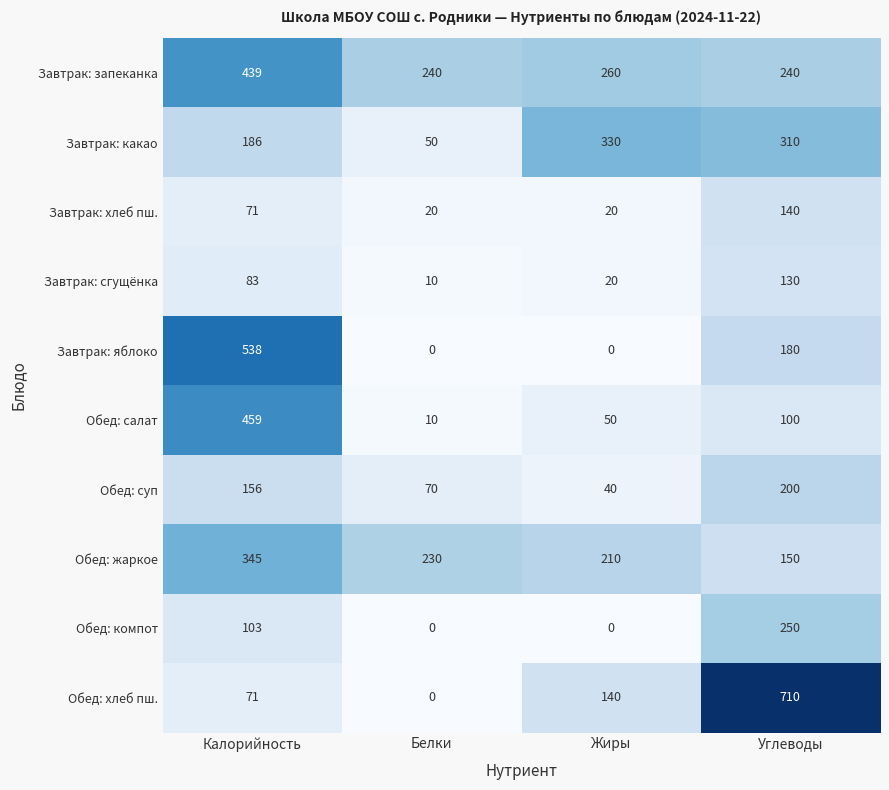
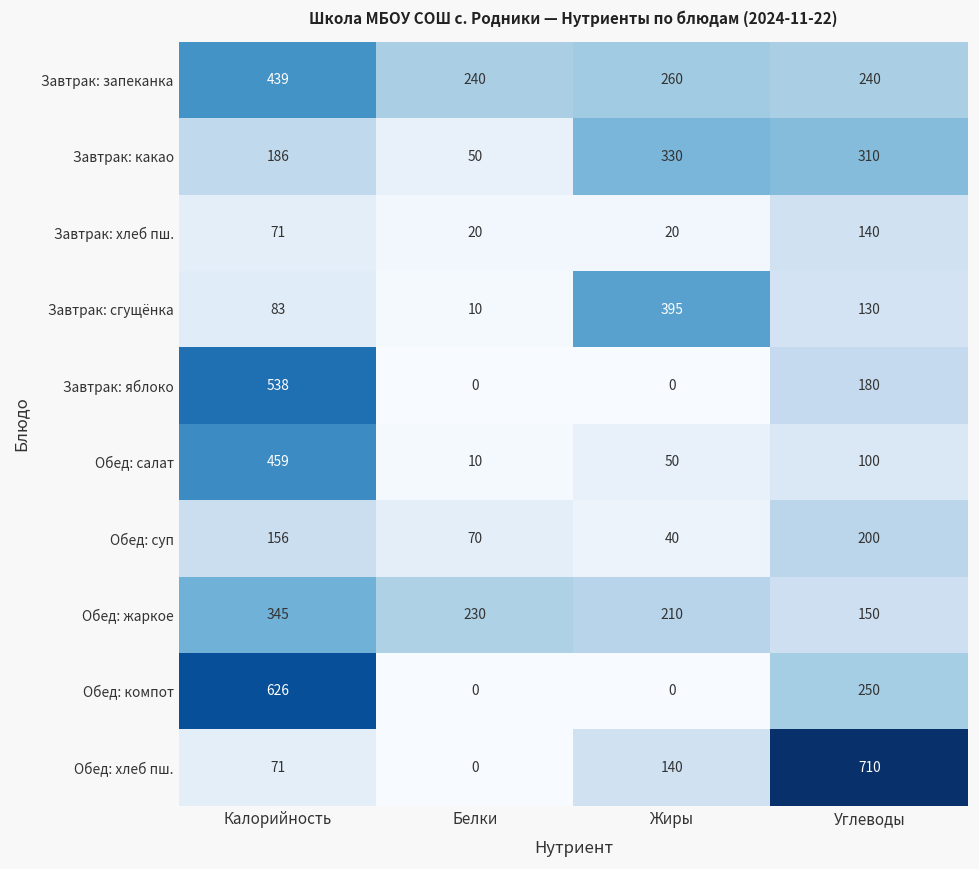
Завтрак: сгущёнка, Жиры: 20 -> 395
Обед: компот, Калорийность: 103 -> 626
